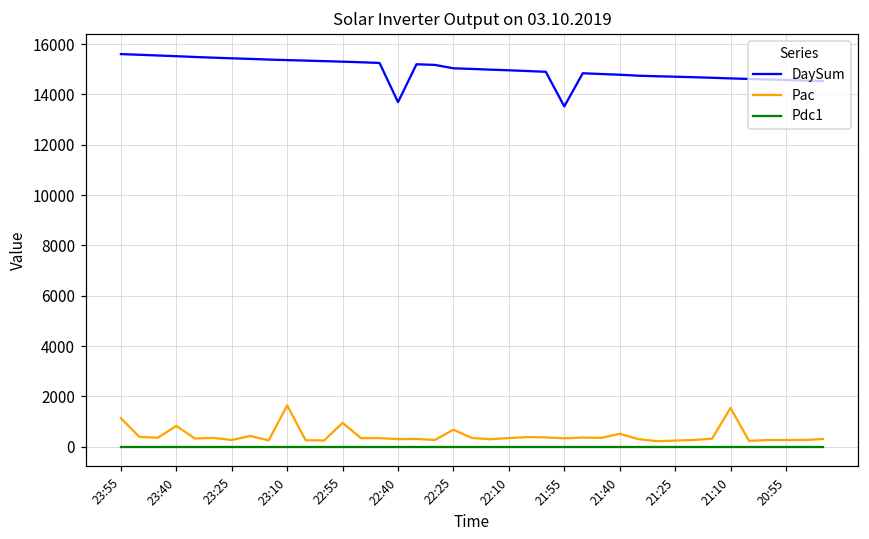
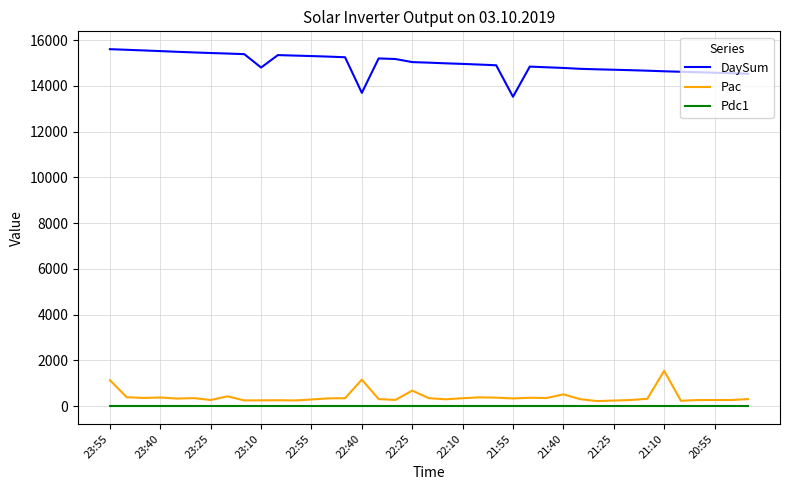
Pac, 23:40: 800 -> 400
DaySum, 23:10: 15400 -> 14800
Pac, 23:10: 1600 -> 200
Pac, 22:55: 900 -> 300
Pac, 22:40: 300 -> 1200
